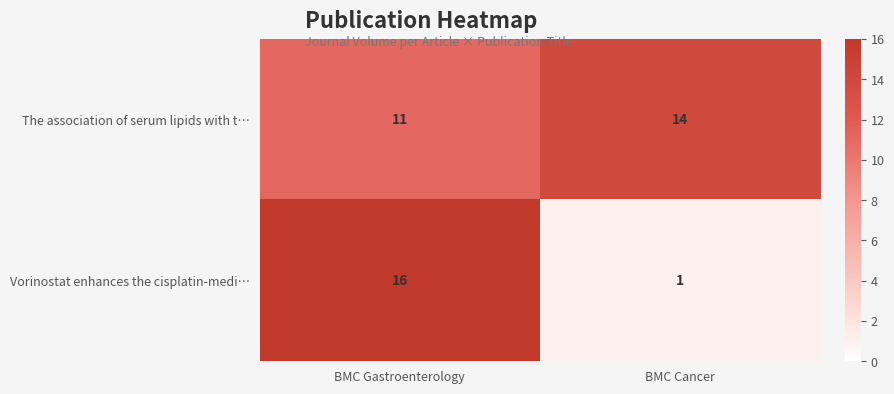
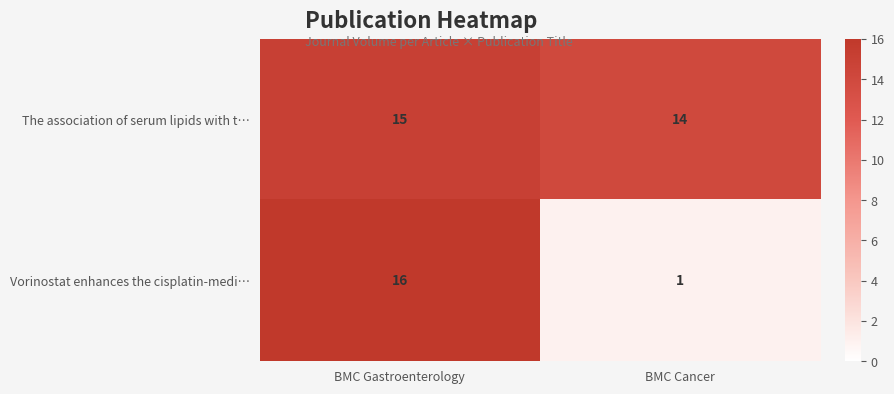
The association of serum lipids with t…, BMC Gastroenterology: 11 -> 15
